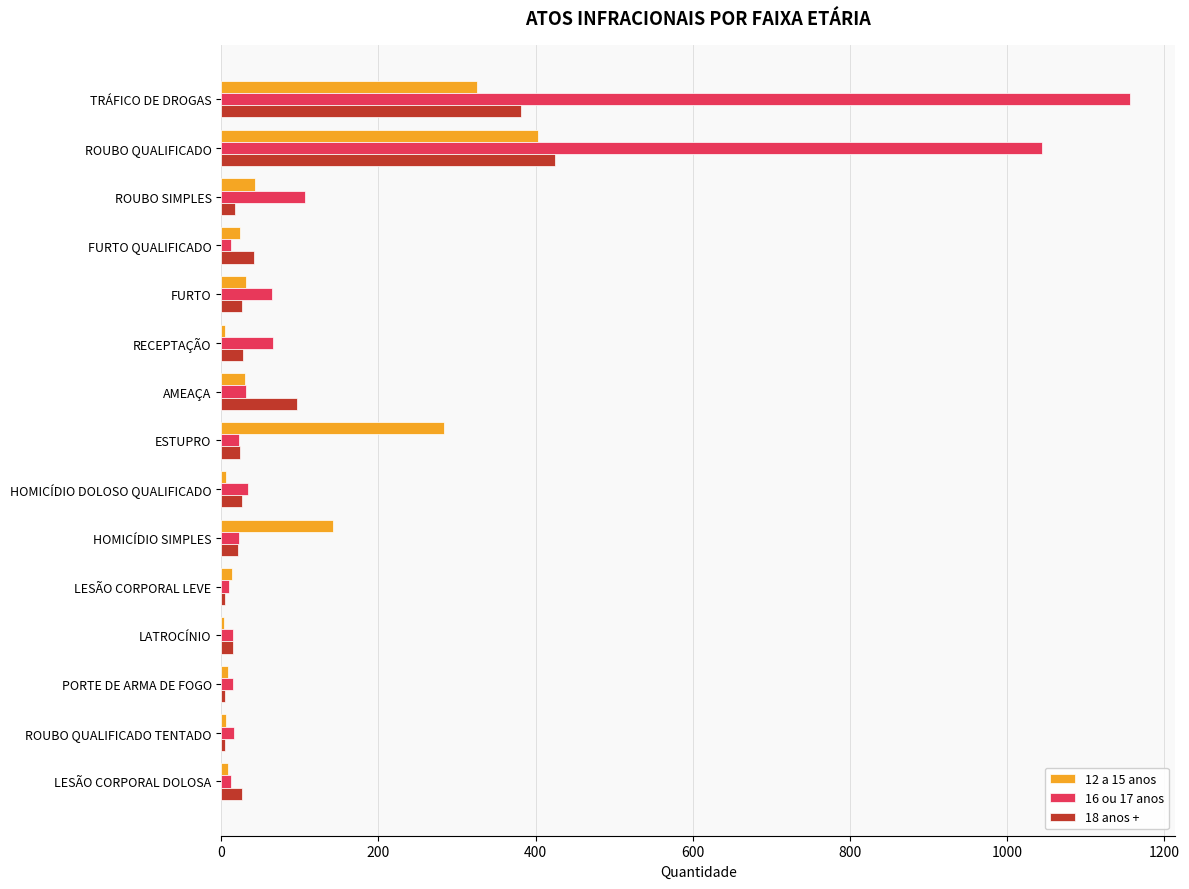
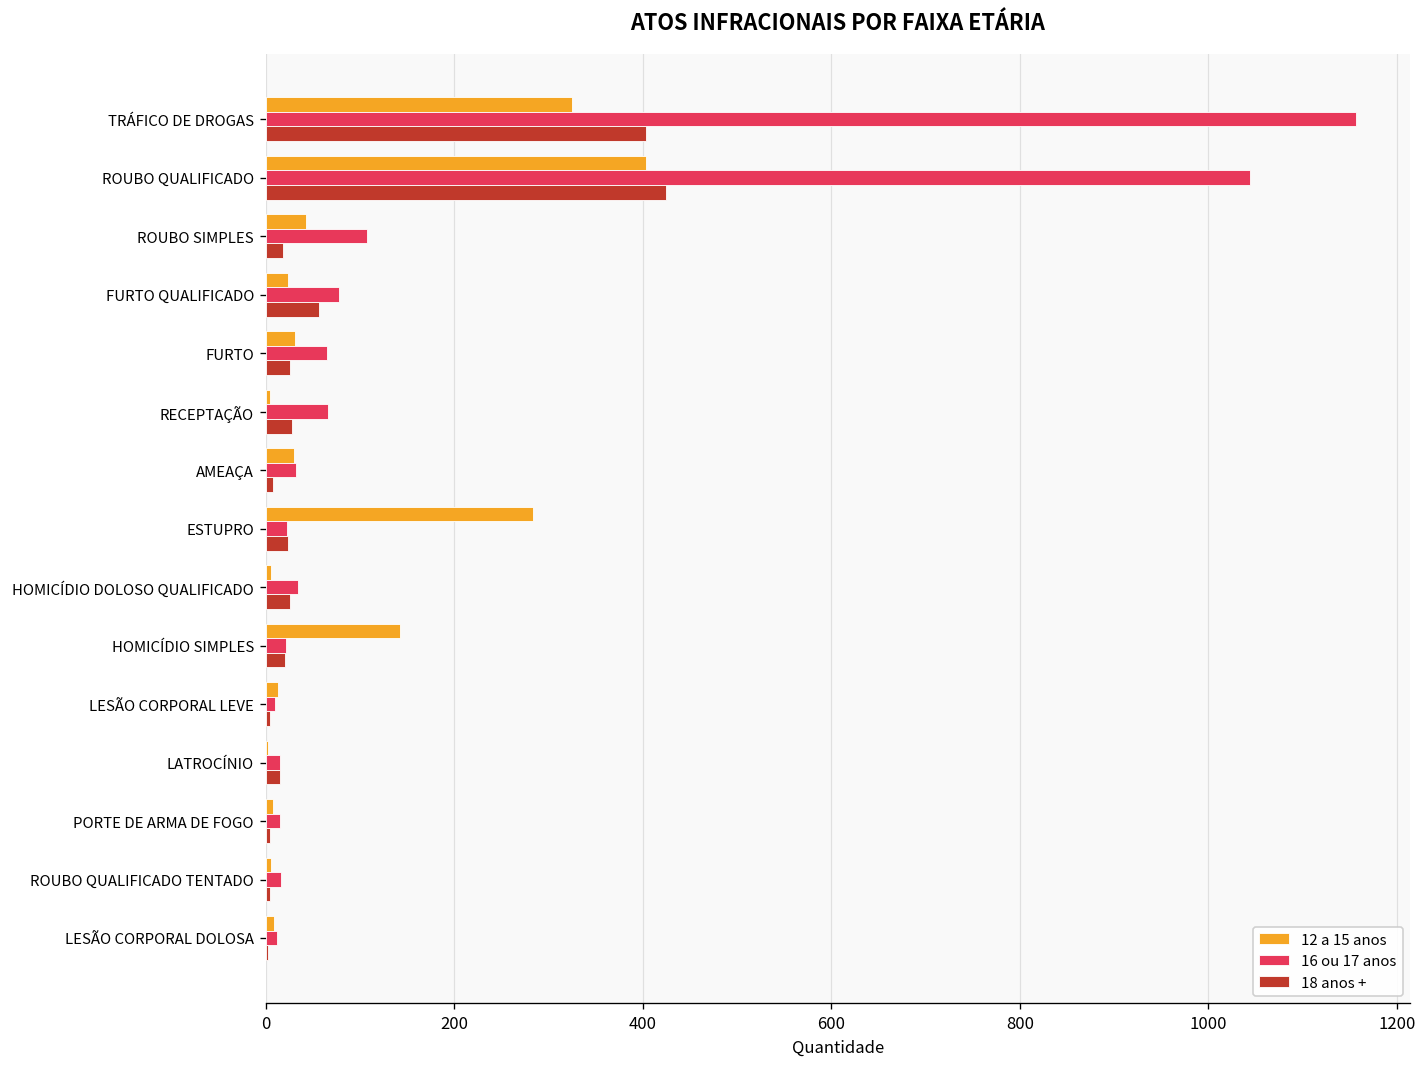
18 anos +, TRÁFICO DE DROGAS: 380 -> 400
16 ou 17 anos, FURTO QUALIFICADO: 10 -> 80
18 anos +, FURTO QUALIFICADO: 40 -> 60
18 anos +, AMEAÇA: 100 -> 10
18 anos +, LESÃO CORPORAL DOLOSA: 30 -> 0
